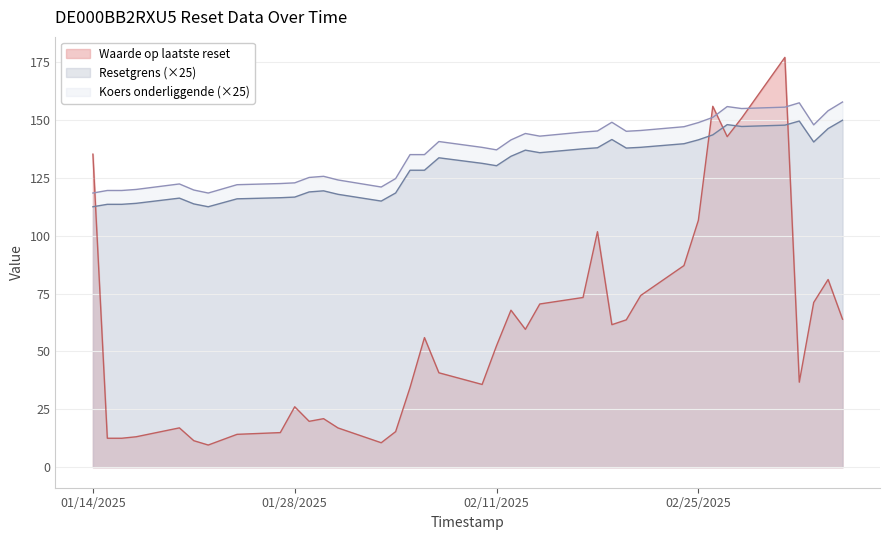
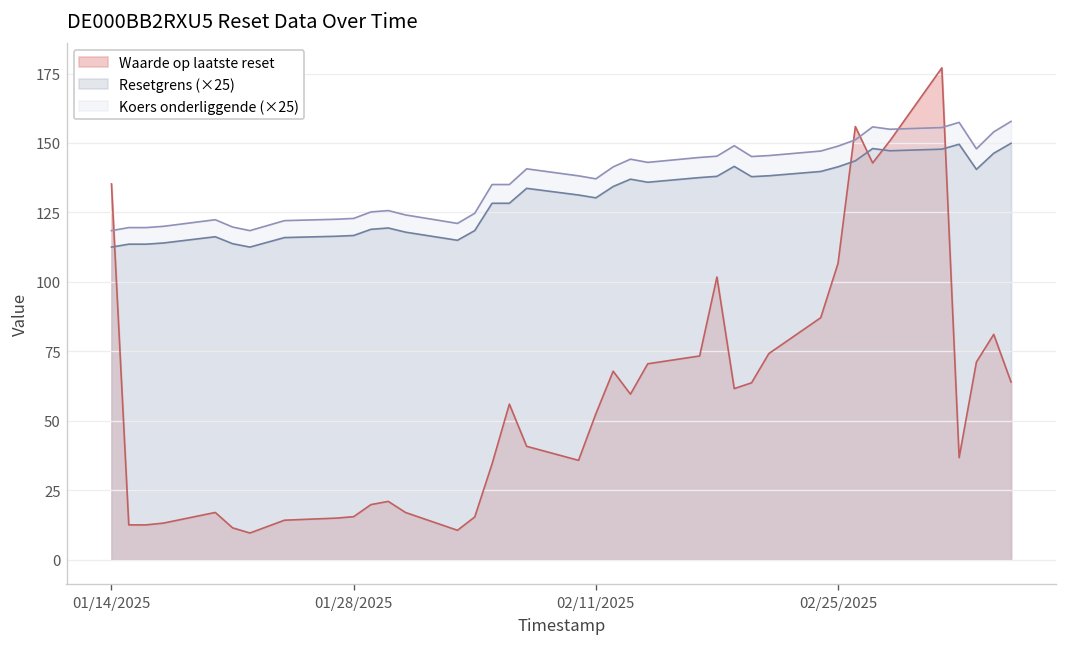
Waarde op laatste reset, 01/28/2025: 26 -> 15
